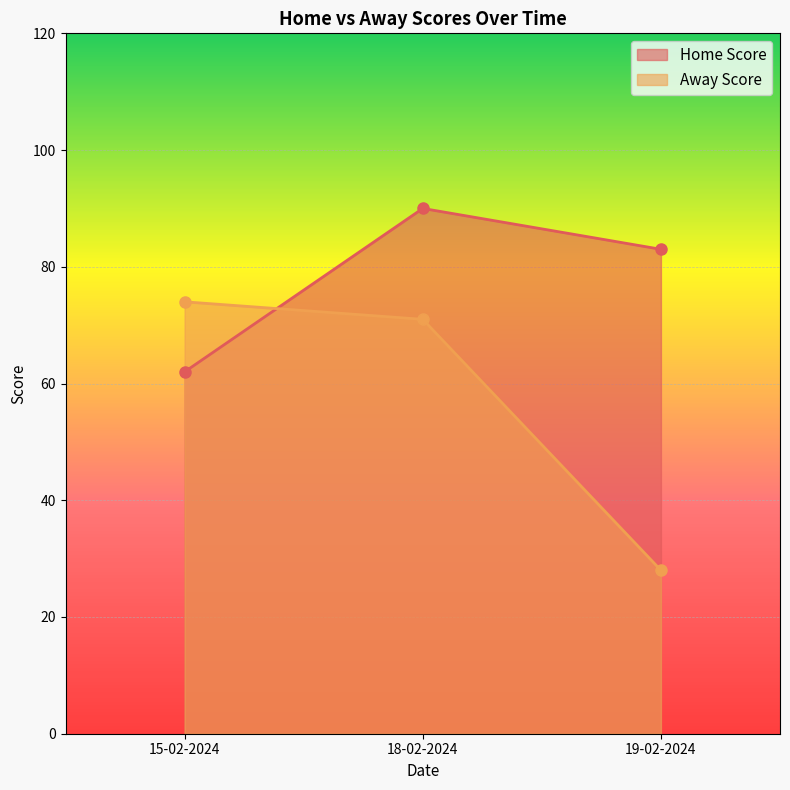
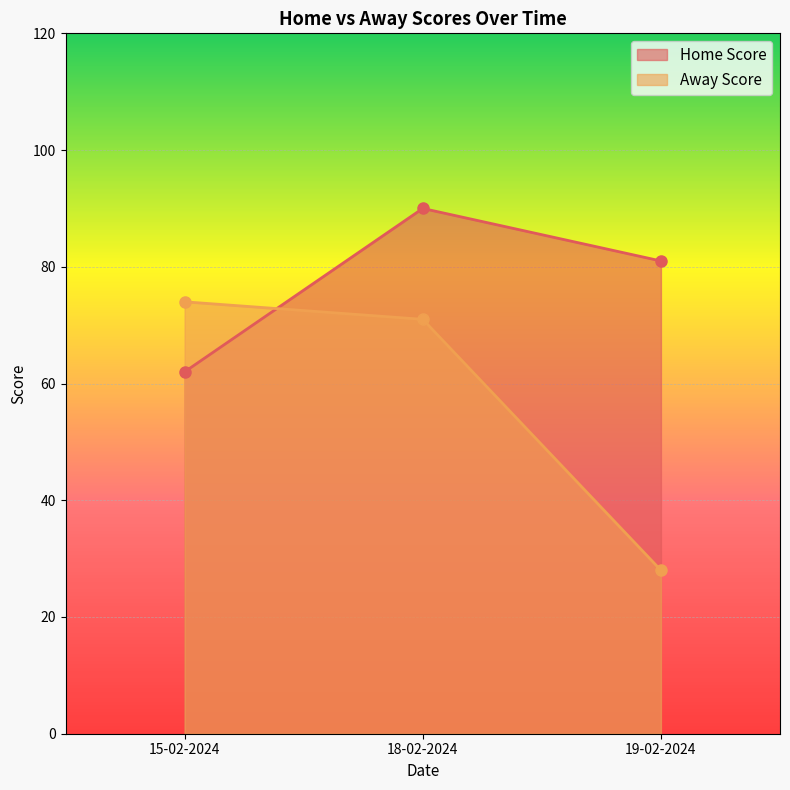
Home Score, 19-02-2024: 83 -> 81
